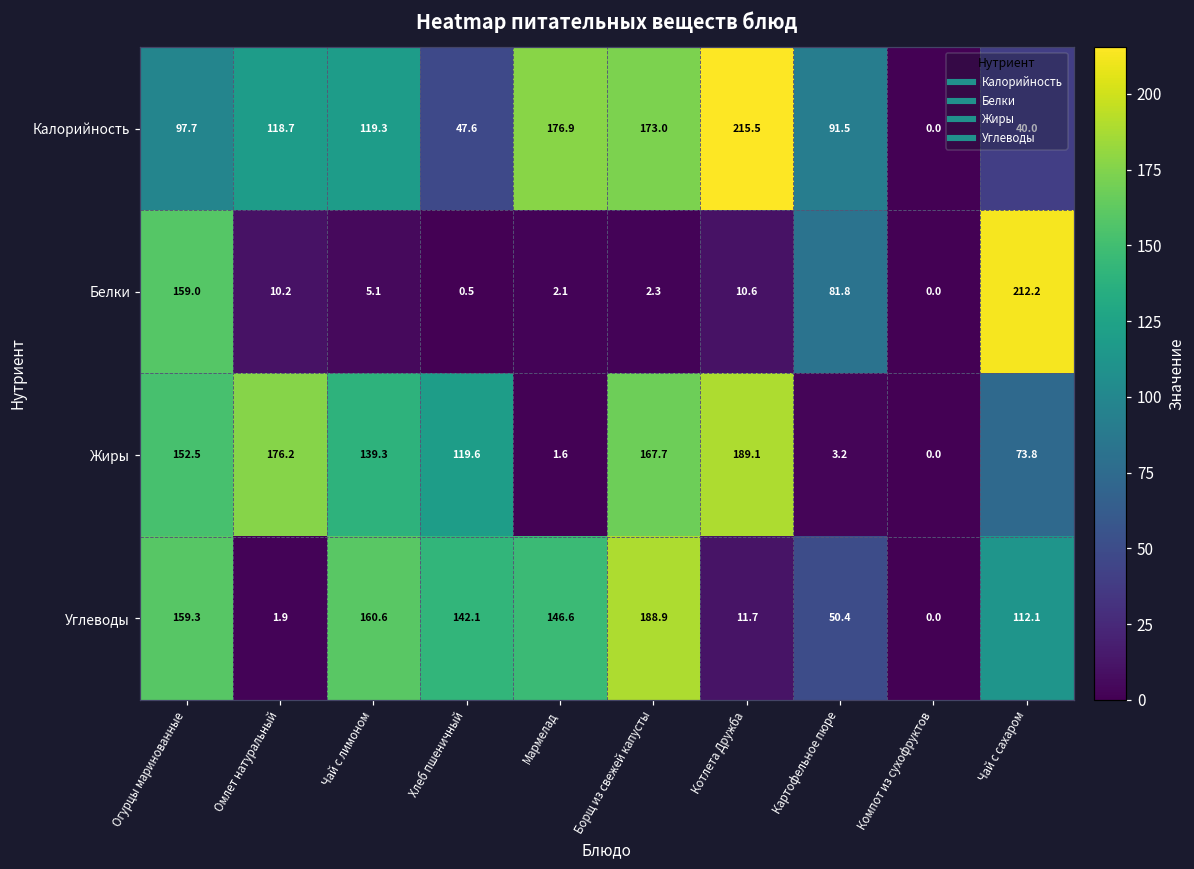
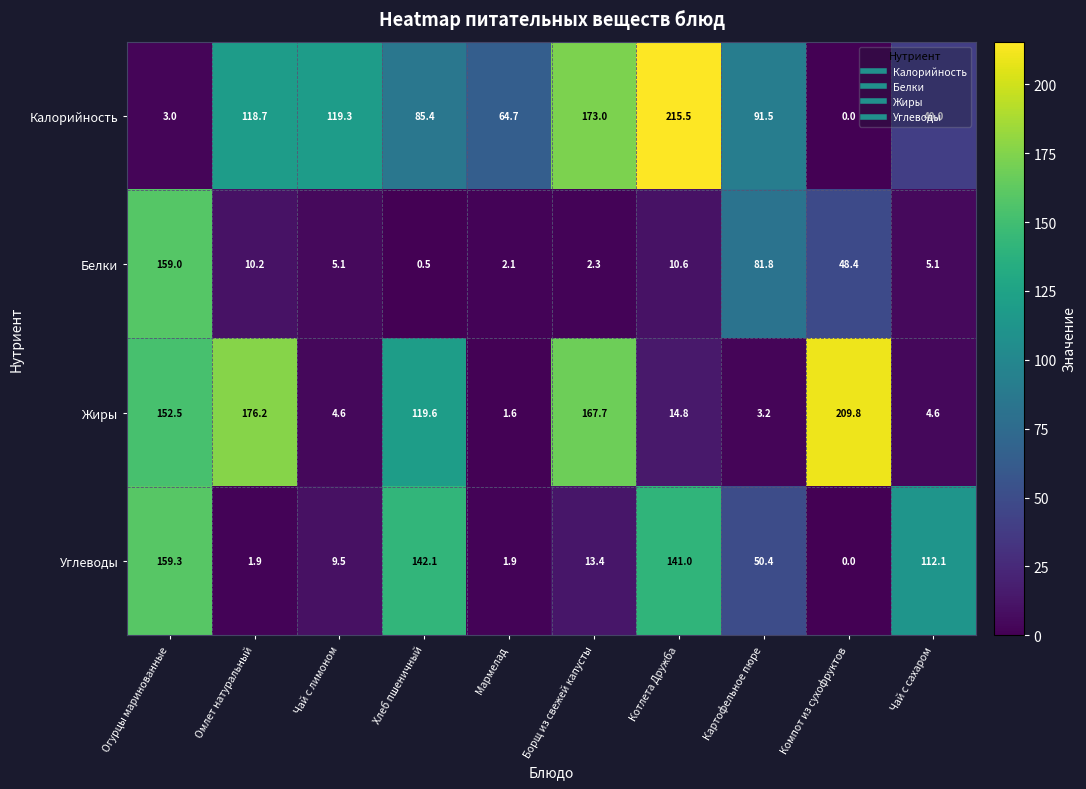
Калорийность, Огурцы маринованные: 97.7 -> 3.0
Калорийность, Хлеб пшеничный: 47.6 -> 85.4
Калорийность, Мармелад: 176.9 -> 64.7
Белки, Компот из сухофруктов: 0.0 -> 48.4
Белки, Чай с сахаром: 212.2 -> 5.1
Жиры, Чай с лимоном: 139.3 -> 4.6
Жиры, Котлета Дружба: 189.1 -> 14.8
Жиры, Компот из сухофруктов: 0.0 -> 209.8
Жиры, Чай с сахаром: 73.8 -> 4.6
Углеводы, Чай с лимоном: 160.6 -> 9.5
Углеводы, Мармелад: 146.6 -> 1.9
Углеводы, Борщ из свежей капусты: 188.9 -> 13.4
Углеводы, Котлета Дружба: 11.7 -> 141.0
